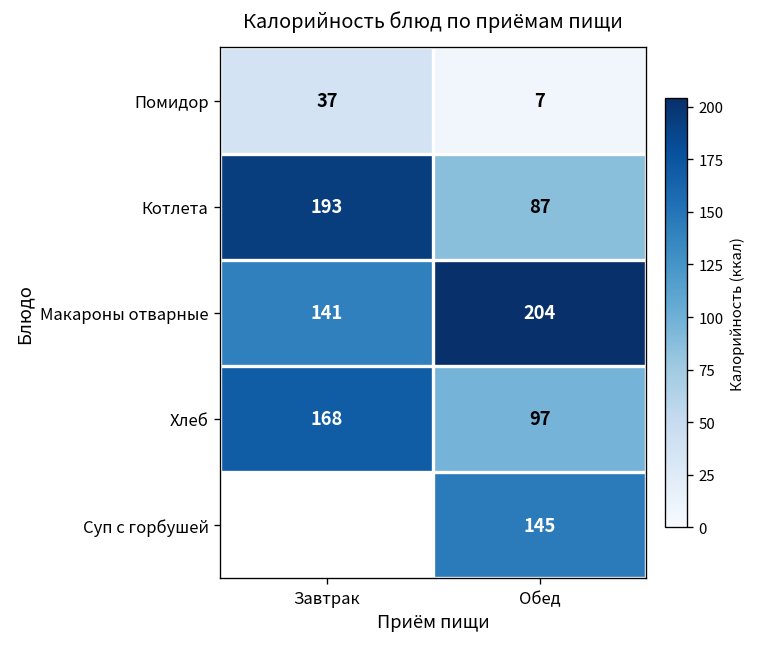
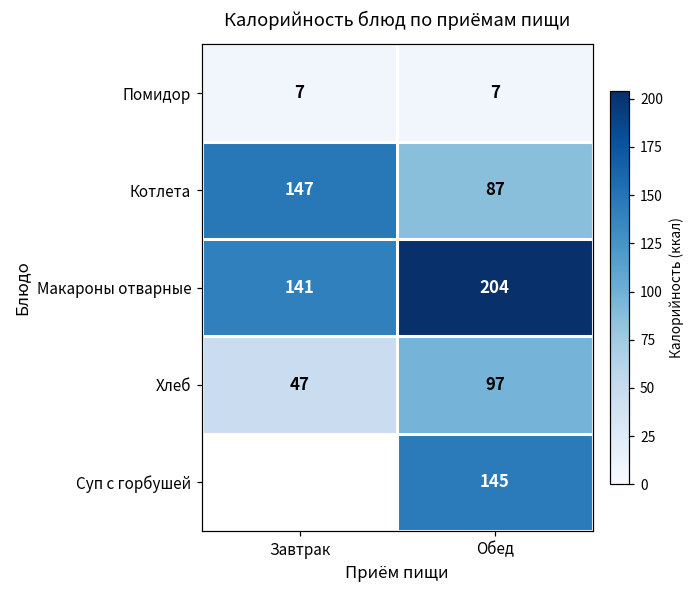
Помидор, Завтрак: 37 -> 7
Котлета, Завтрак: 193 -> 147
Хлеб, Завтрак: 168 -> 47
